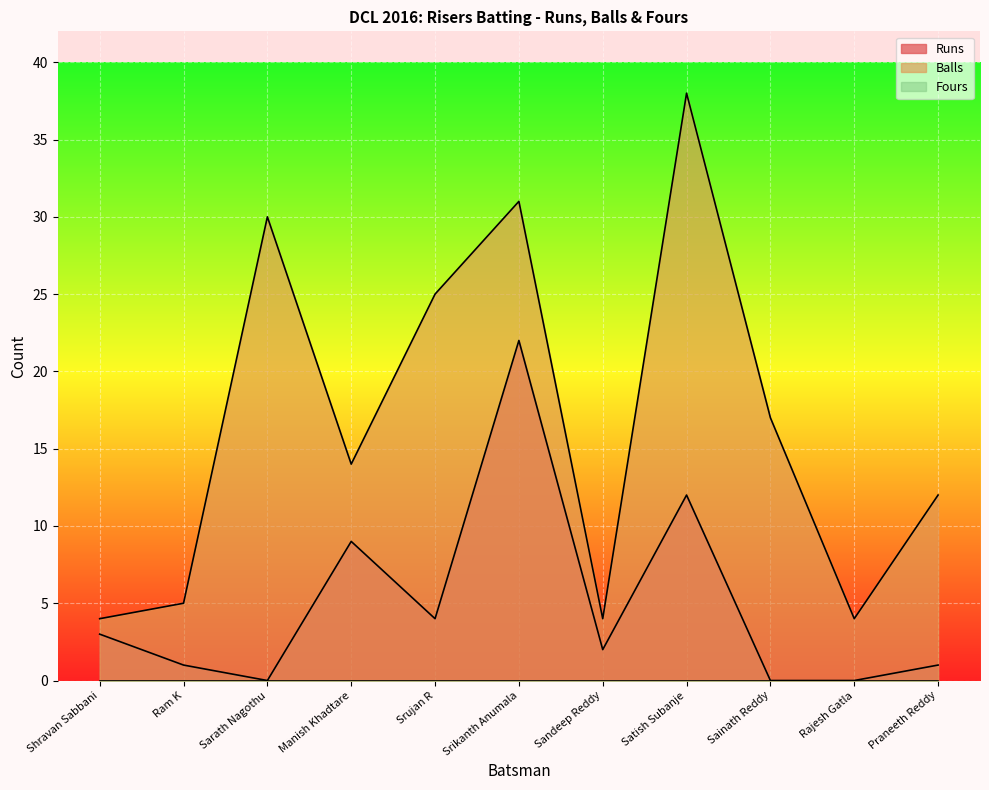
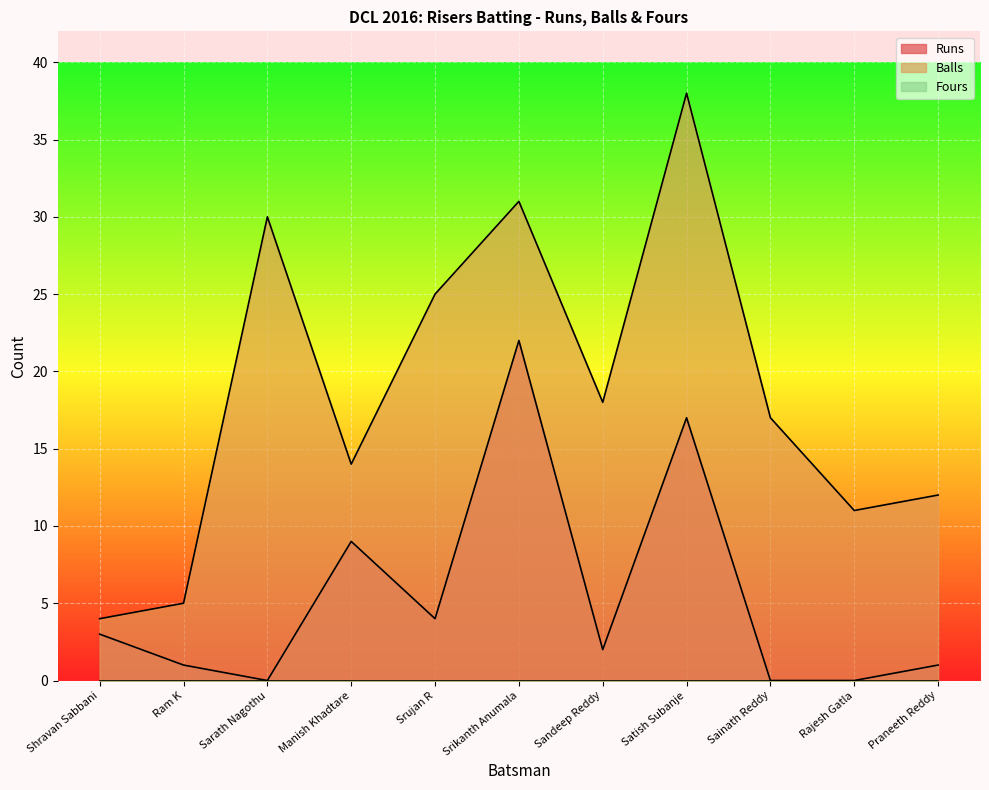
Balls, Sandeep Reddy: 4 -> 18
Runs, Satish Subanje: 12 -> 17
Balls, Rajesh Gatla: 4 -> 11
